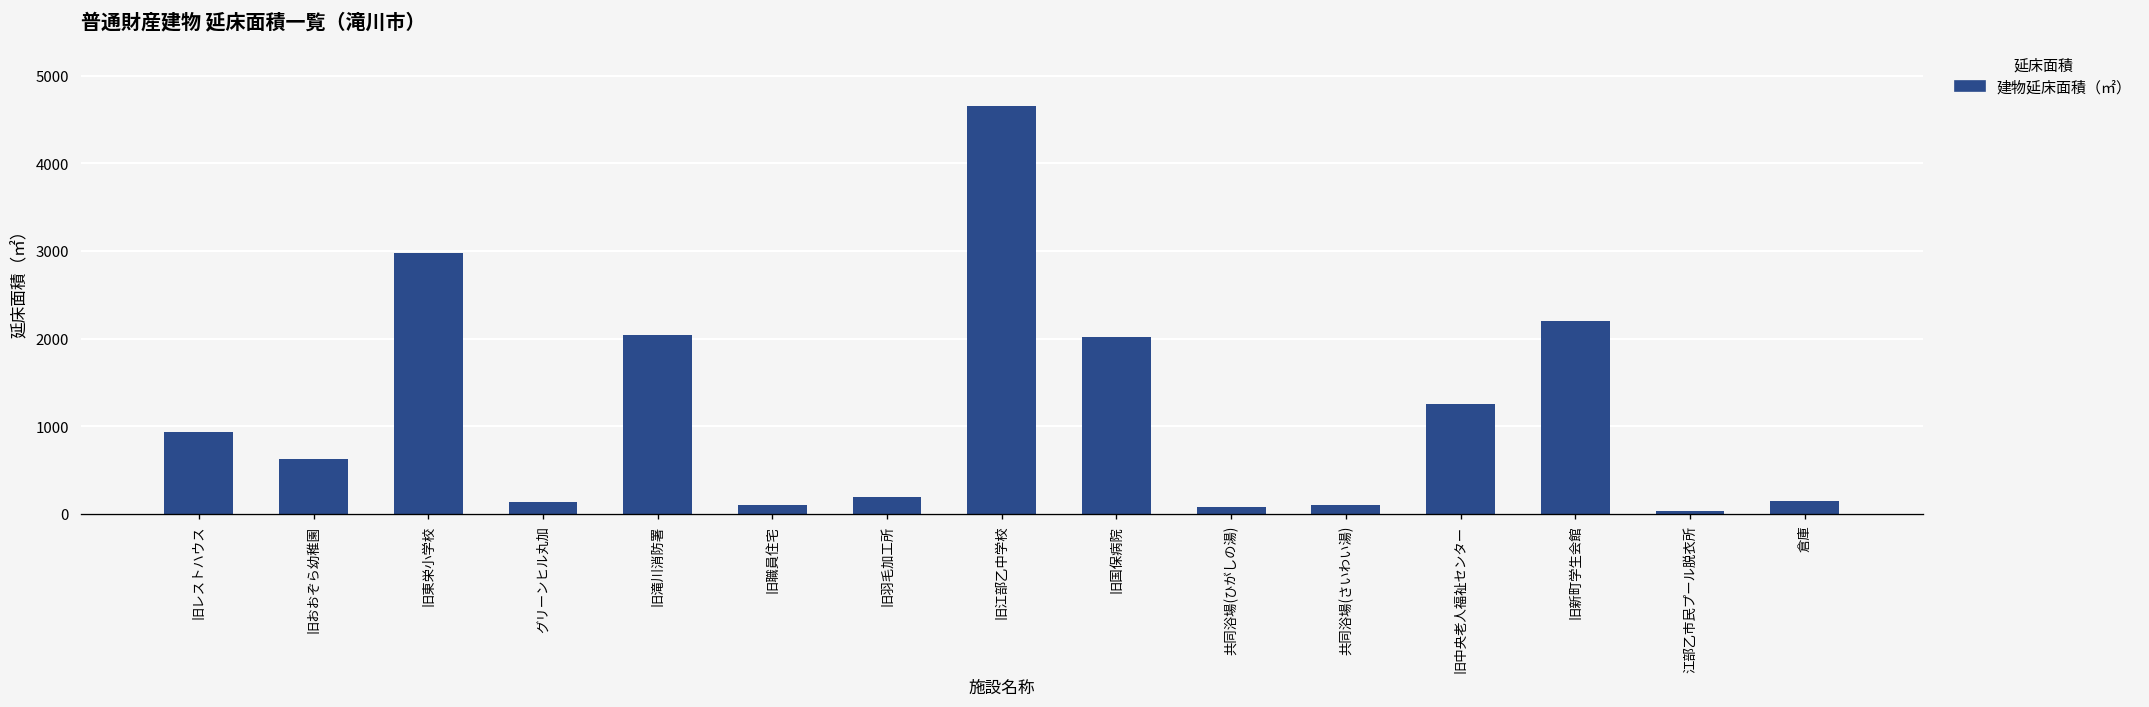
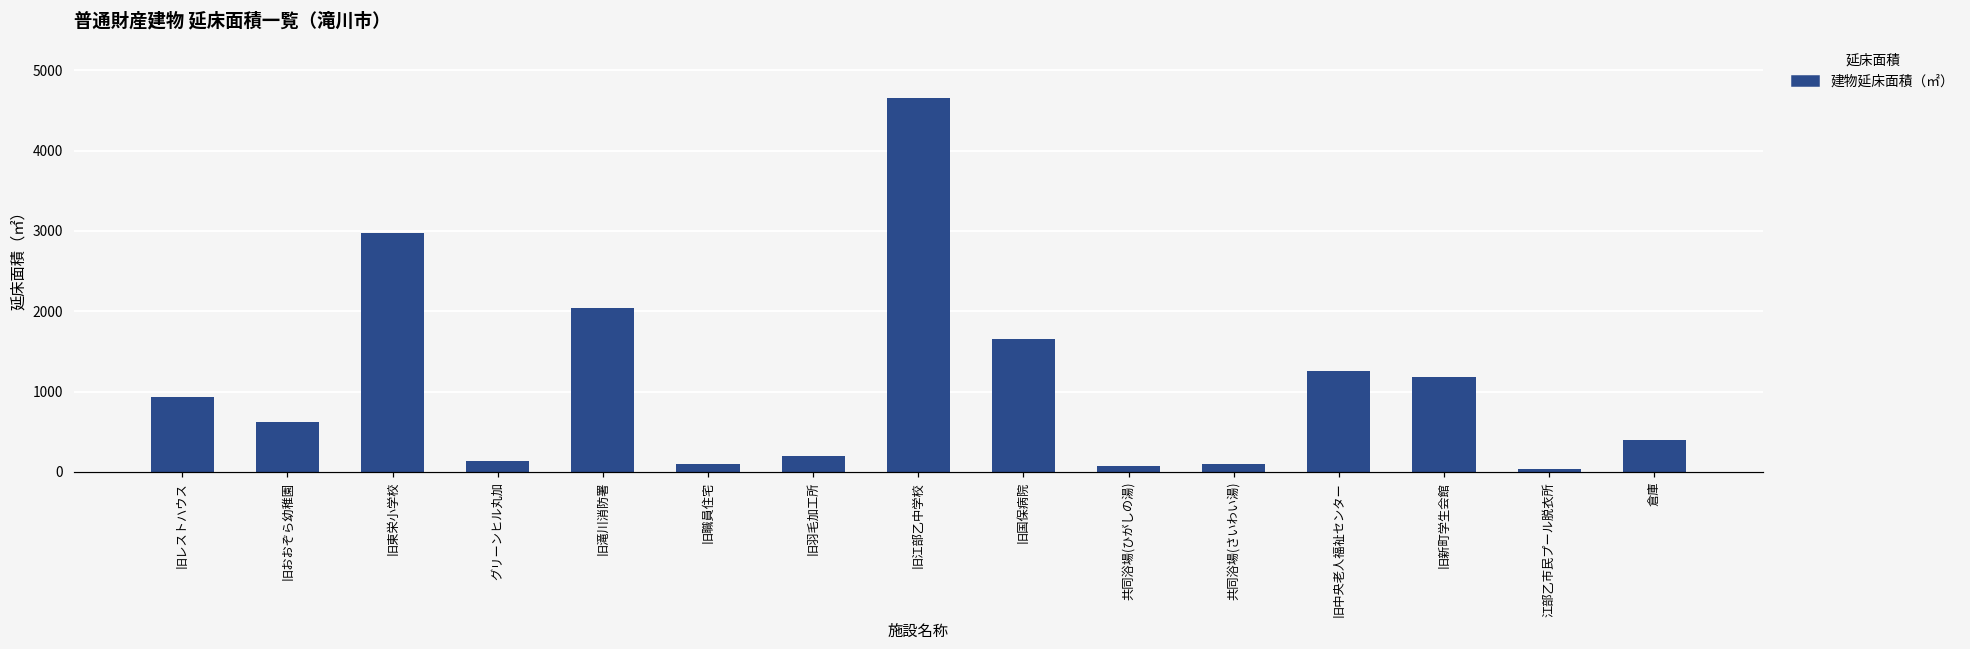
旧国保病院: 2000 -> 1700
旧新町学生会館: 2200 -> 1200
倉庫: 100 -> 400
